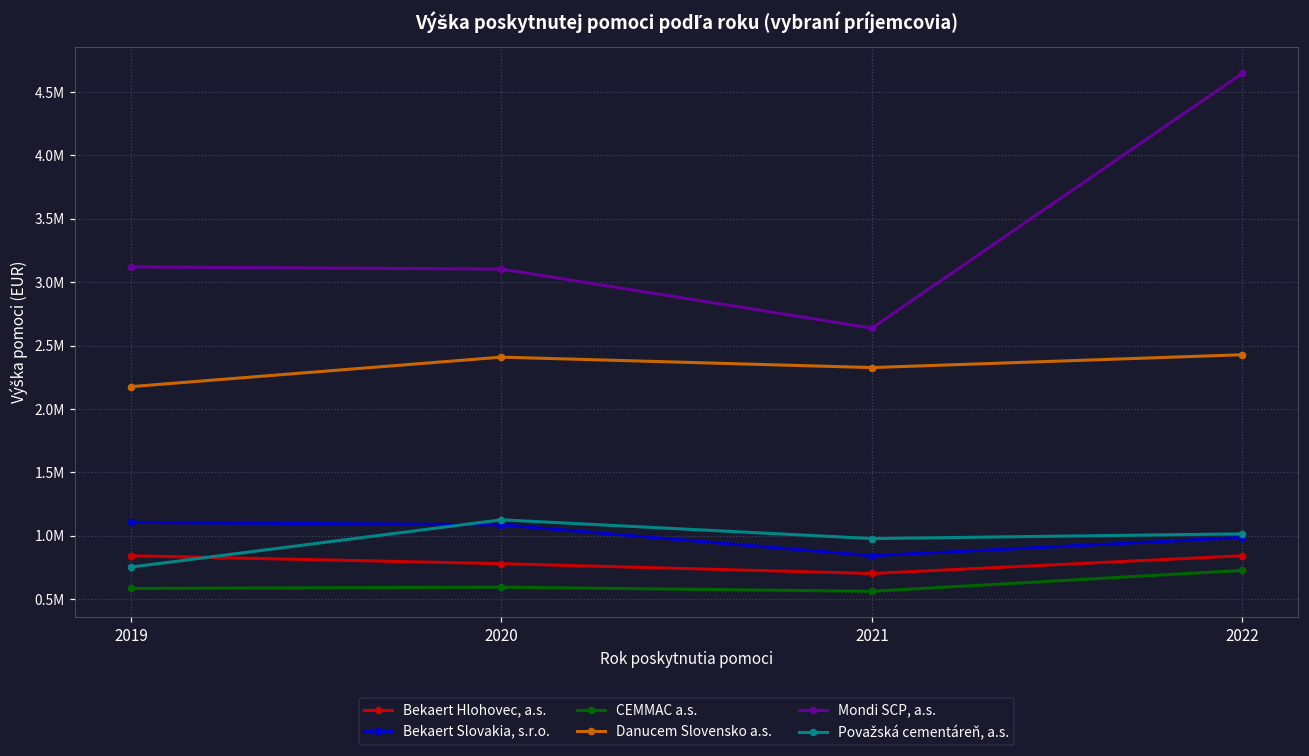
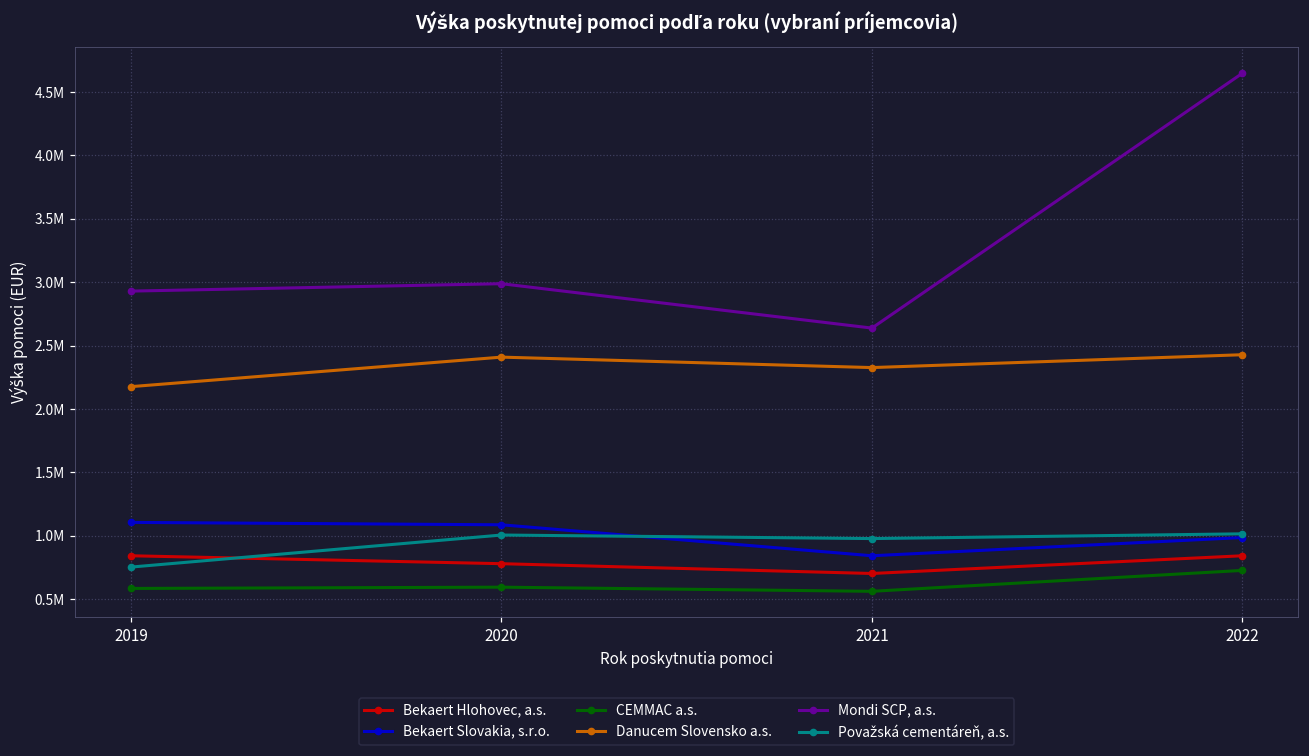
Mondi SCP, a.s., 2019: 3120000 -> 2930000
Mondi SCP, a.s., 2020: 3100000 -> 2990000
Považská cementáreň, a.s., 2020: 1130000 -> 1010000
